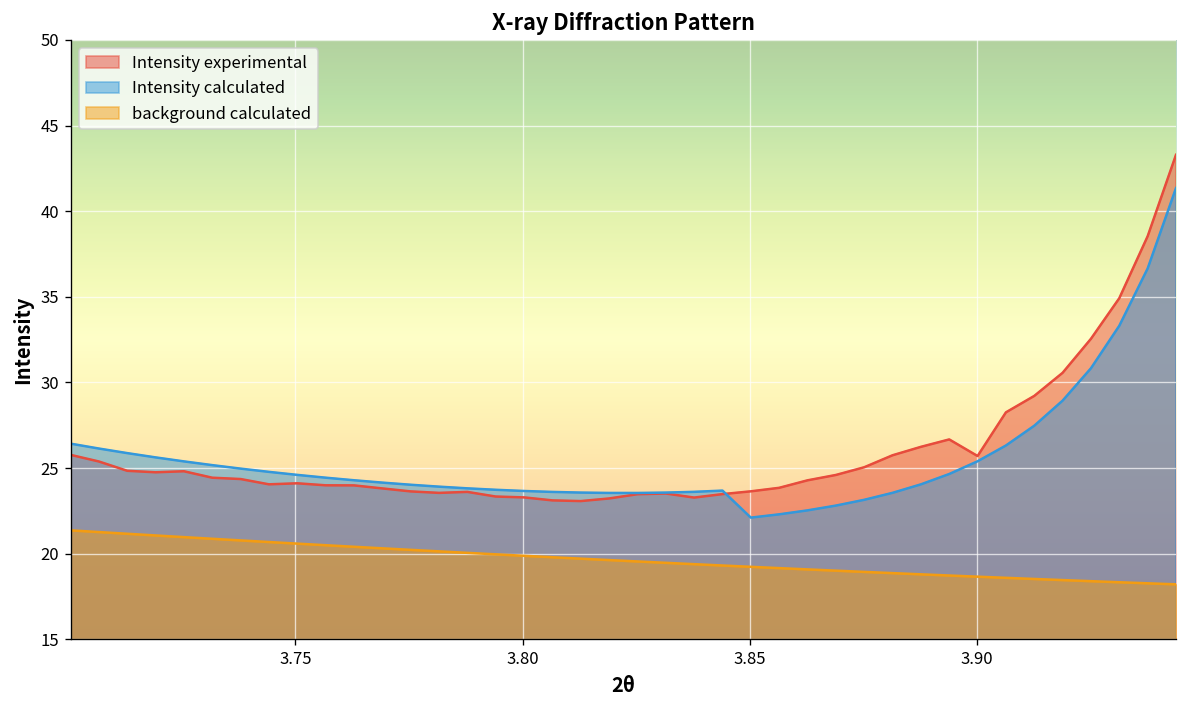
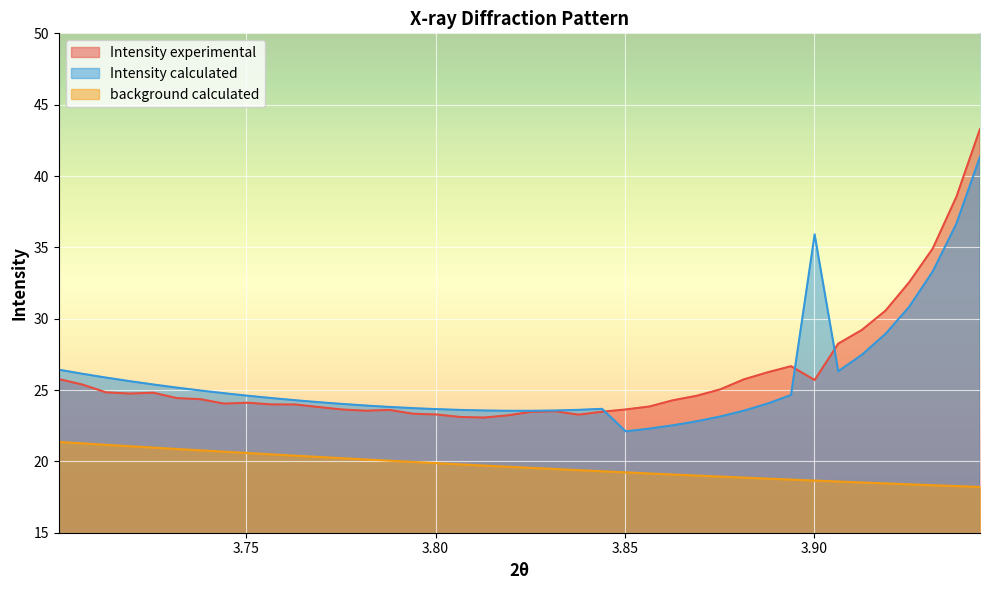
Intensity calculated, 3.90: 25.4 -> 35.9
